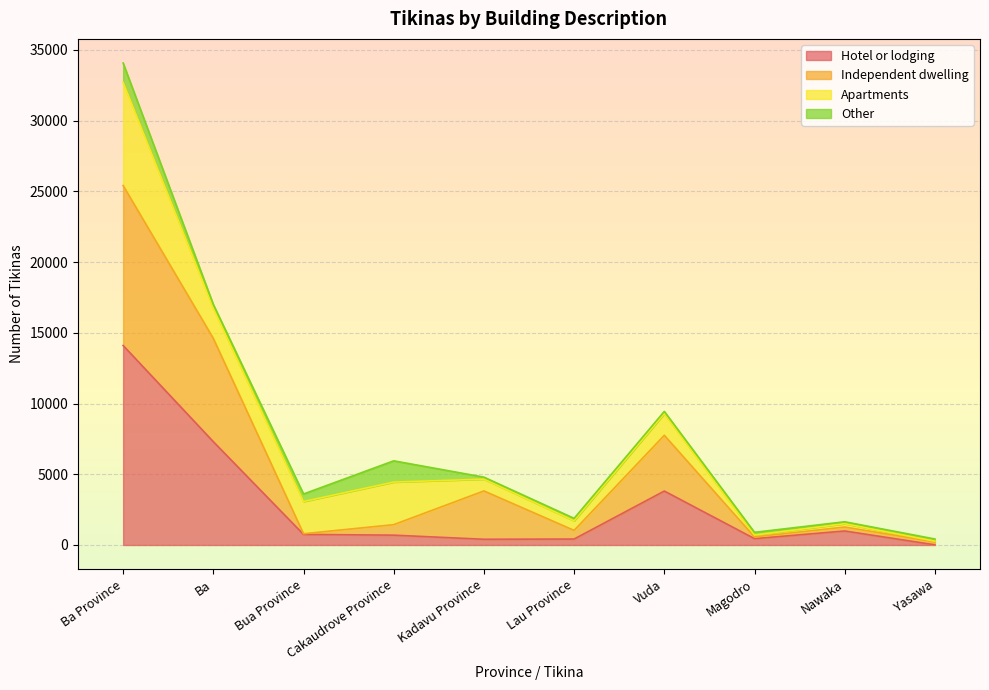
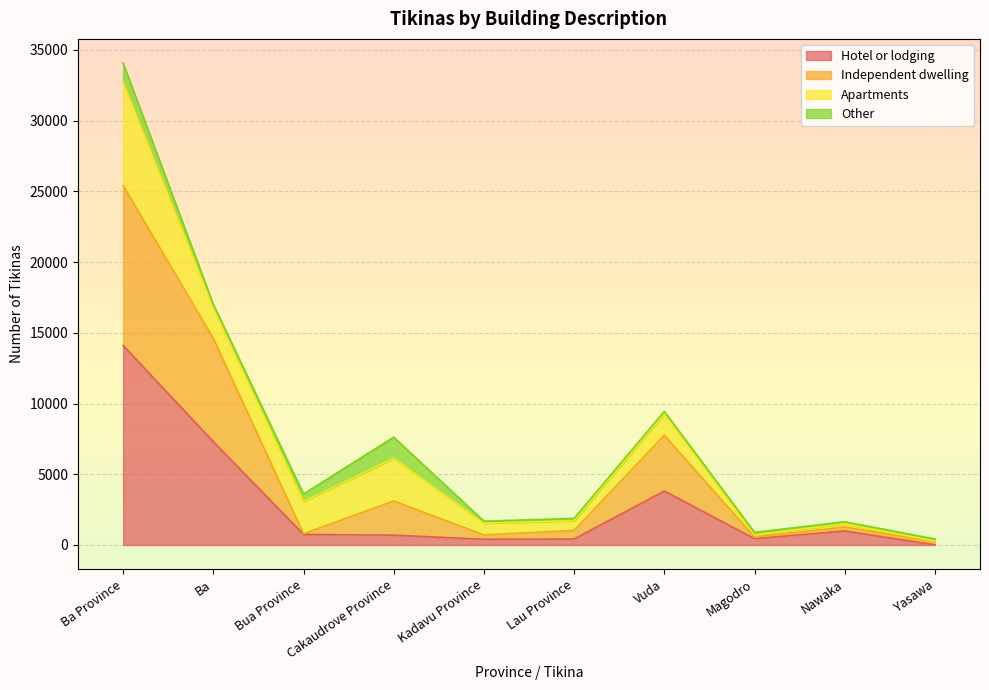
Independent dwelling, Cakaudrove Province: 700 -> 2400
Independent dwelling, Kadavu Province: 3400 -> 300
